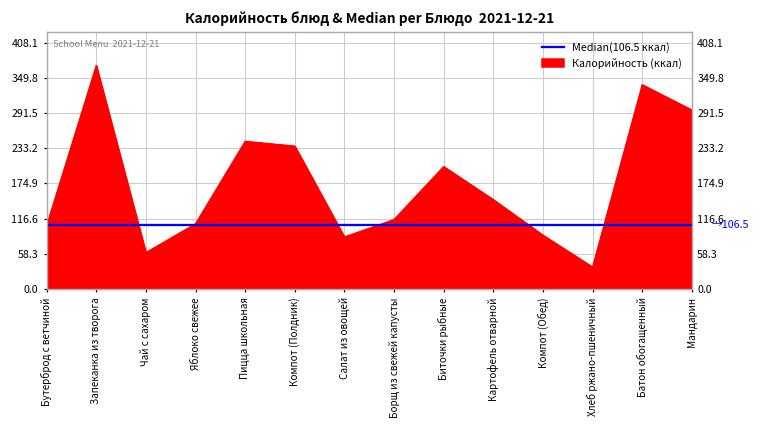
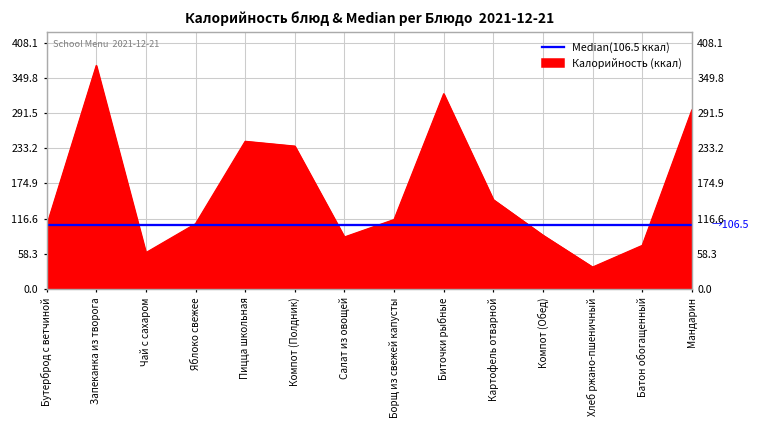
Биточки рыбные: 200 -> 320
Батон обогащенный: 340 -> 70
